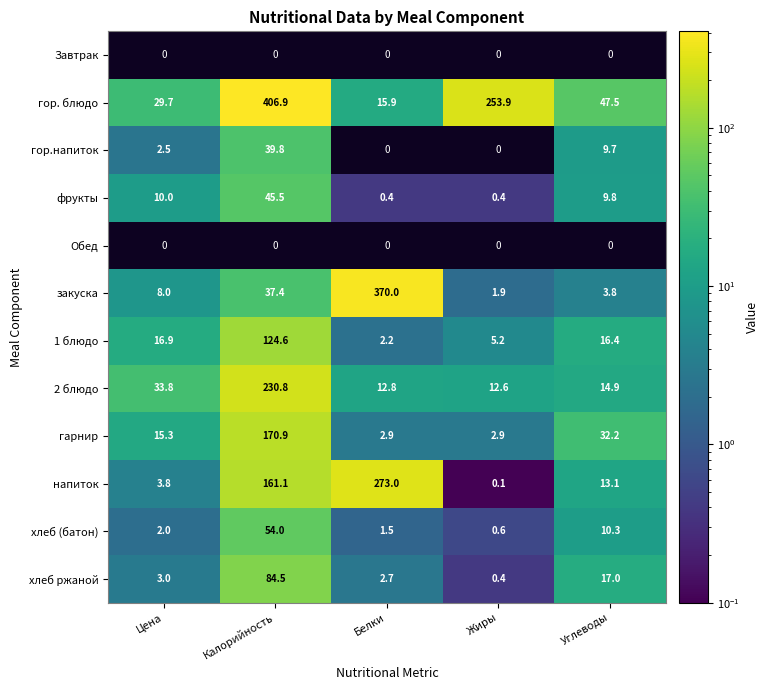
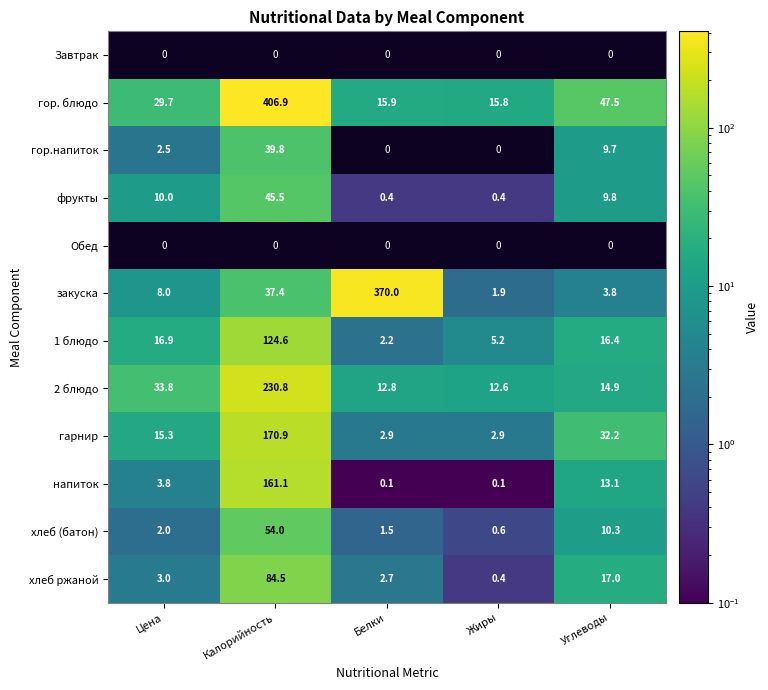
гор. блюдо, Жиры: 253.9 -> 15.8
напиток, Белки: 273.0 -> 0.1
